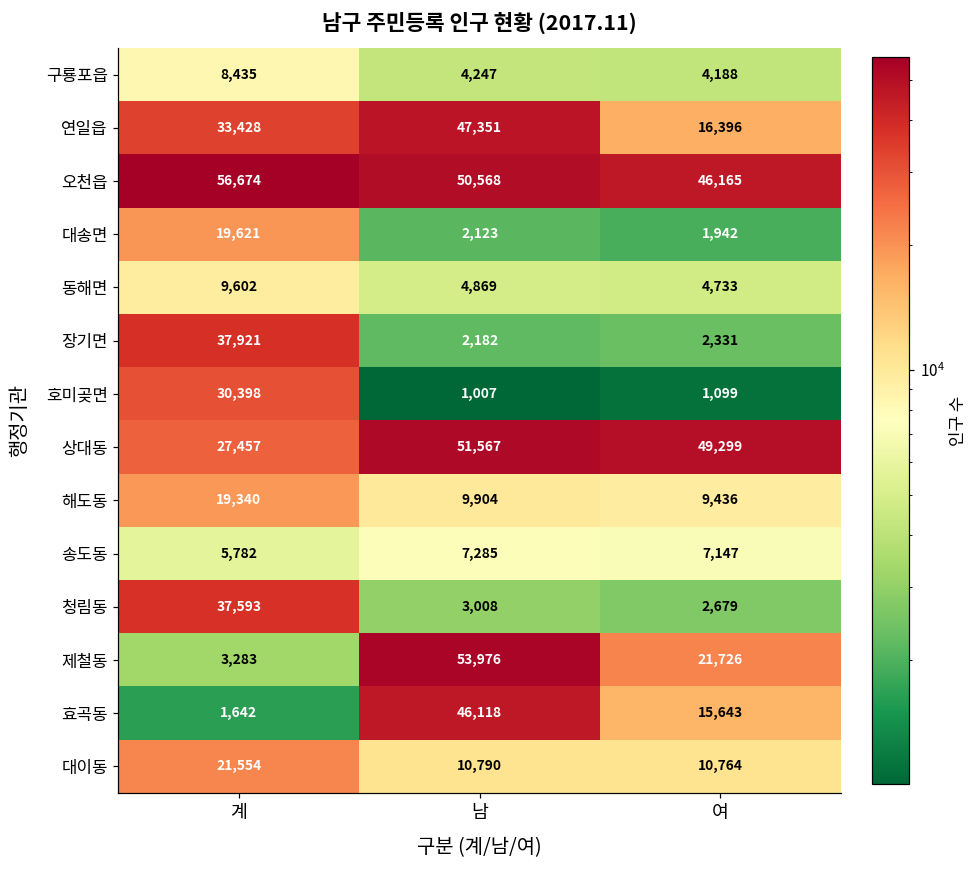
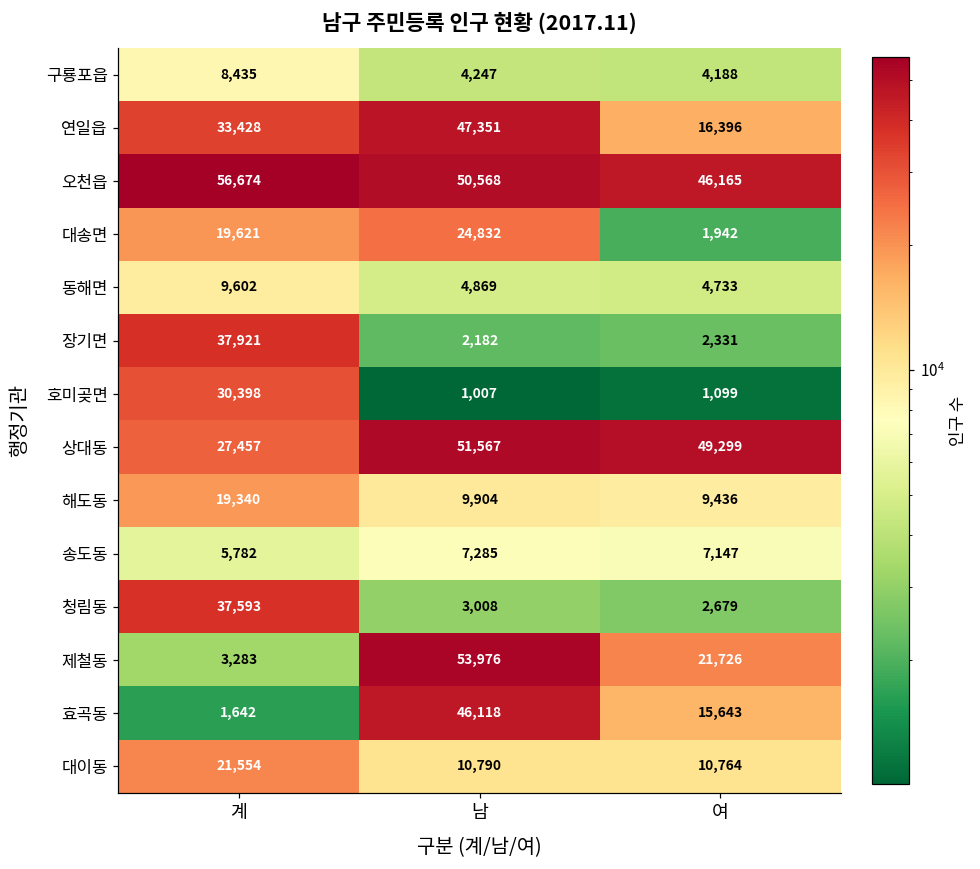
대송면, 남: 2,123 -> 24,832
